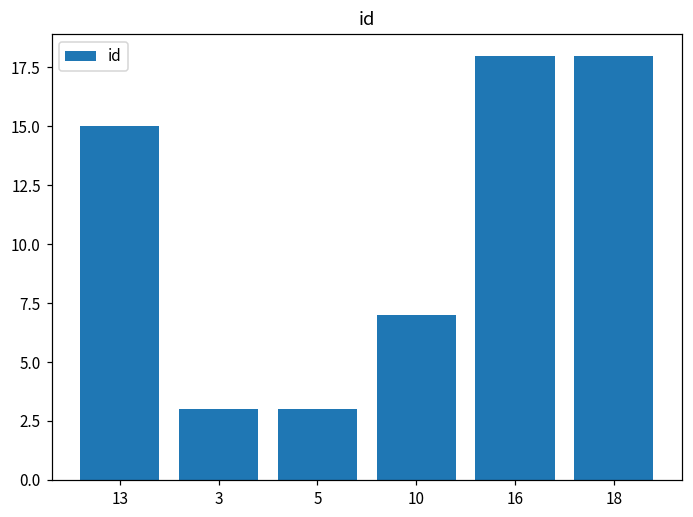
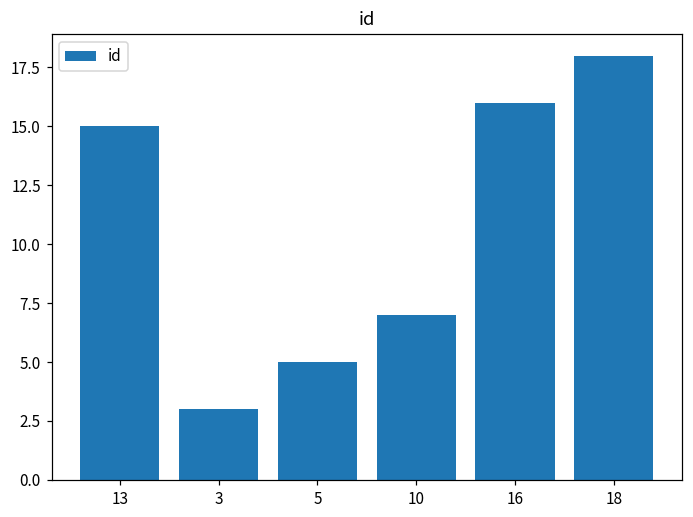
5: 3 -> 5
16: 18 -> 16
